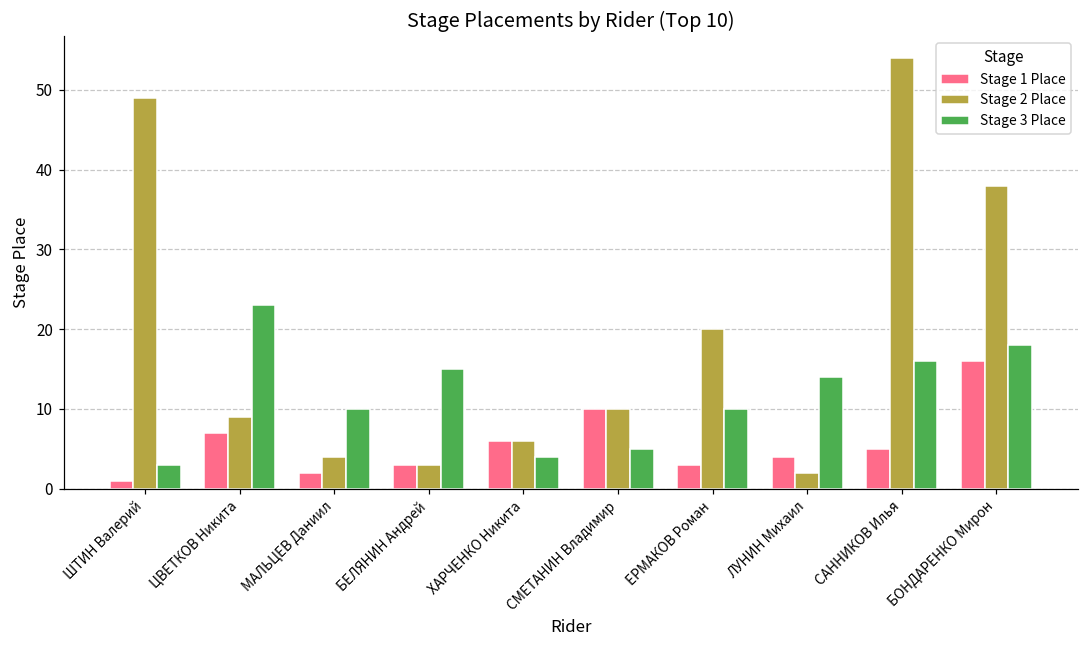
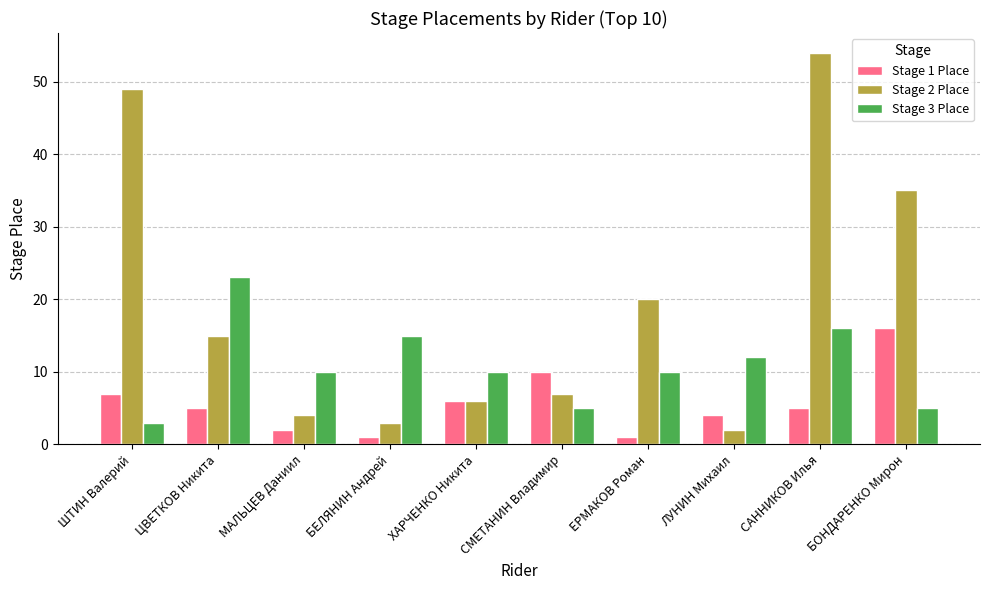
Stage 1 Place, ШТИН Валерий: 1 -> 7
Stage 1 Place, ЦВЕТКОВ Никита: 7 -> 5
Stage 2 Place, ЦВЕТКОВ Никита: 9 -> 15
Stage 1 Place, БЕЛЯНИН Андрей: 3 -> 1
Stage 3 Place, ХАРЧЕНКО Никита: 4 -> 10
Stage 2 Place, СМЕТАНИН Владимир: 10 -> 7
Stage 1 Place, ЕРМАКОВ Роман: 3 -> 1
Stage 3 Place, ЛУНИН Михаил: 14 -> 12
Stage 2 Place, БОНДАРЕНКО Мирон: 38 -> 35
Stage 3 Place, БОНДАРЕНКО Мирон: 18 -> 5
